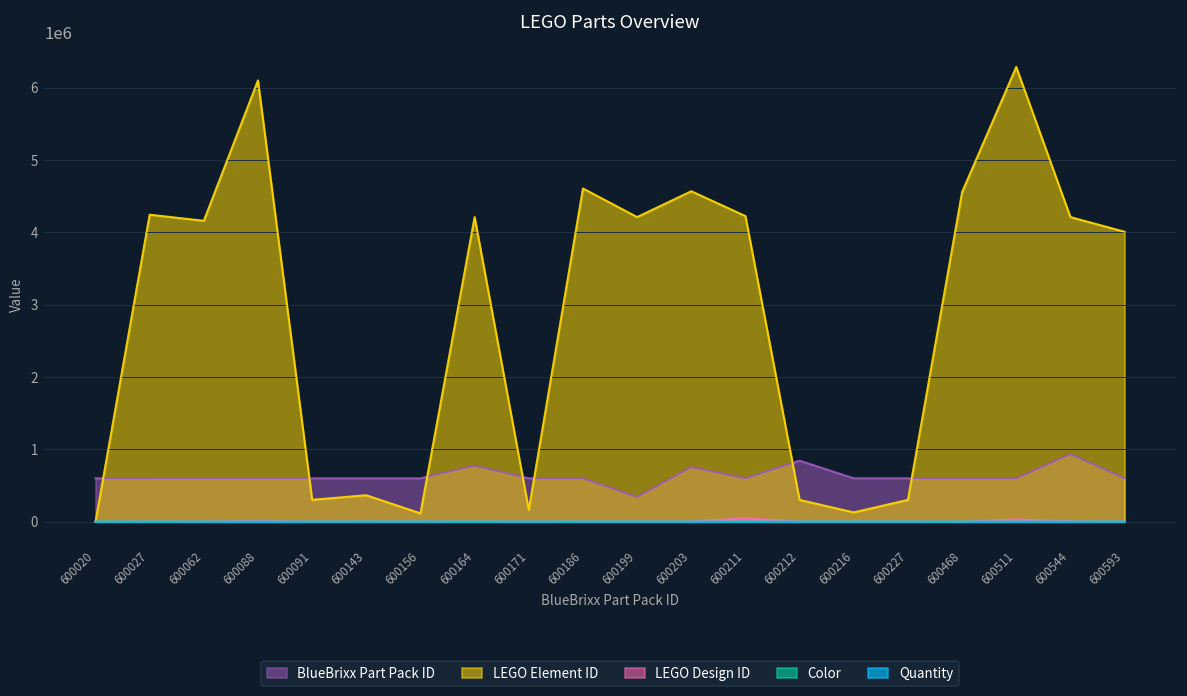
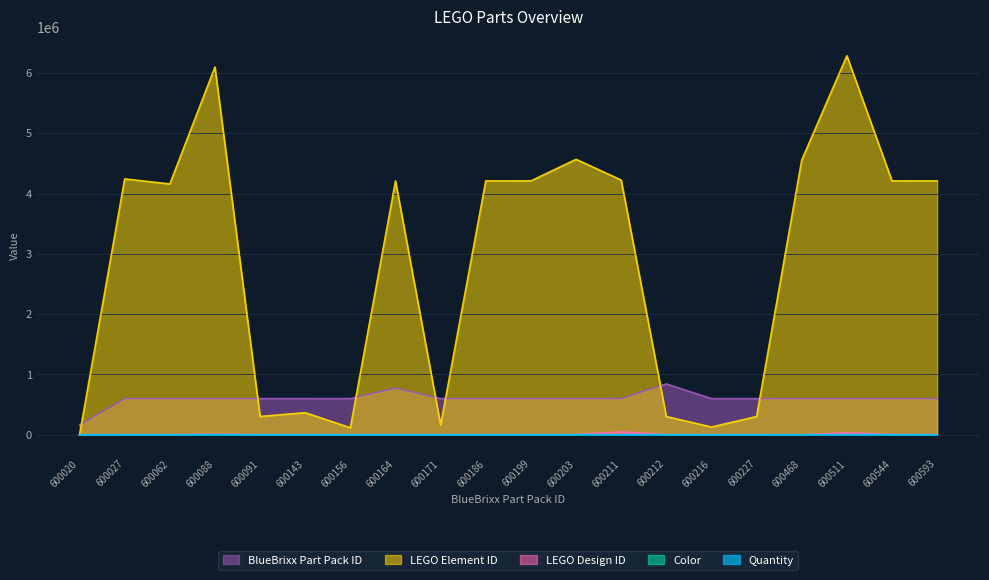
BlueBrixx Part Pack ID, 600020: 600000 -> 200000
LEGO Element ID, 600186: 4600000 -> 4200000
BlueBrixx Part Pack ID, 600199: 300000 -> 600000
BlueBrixx Part Pack ID, 600203: 800000 -> 600000
BlueBrixx Part Pack ID, 600544: 900000 -> 600000
LEGO Element ID, 600593: 4000000 -> 4200000
